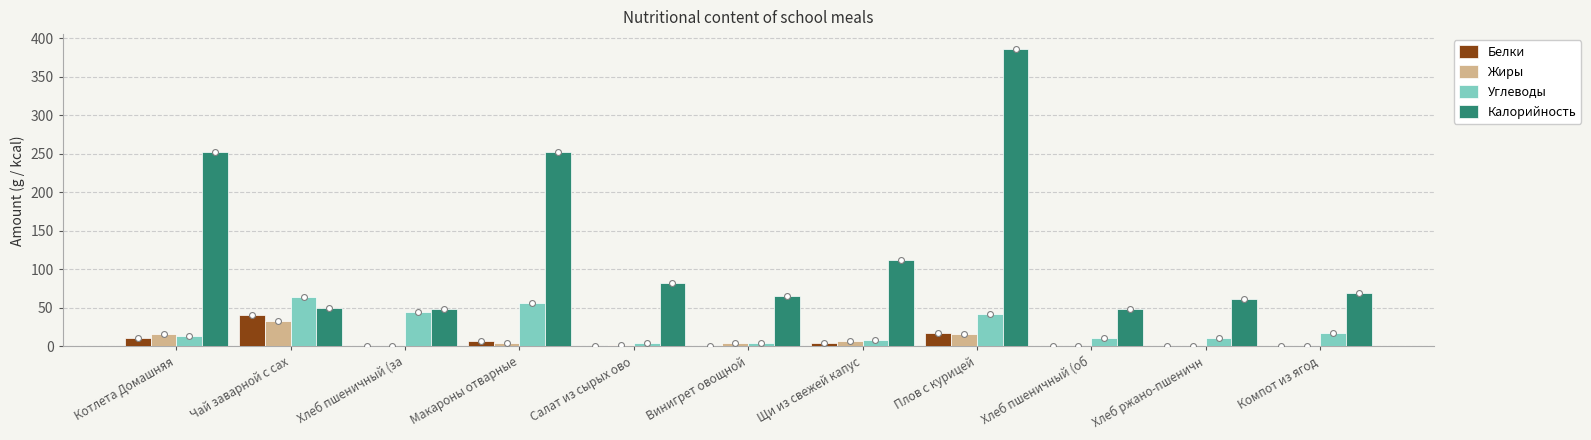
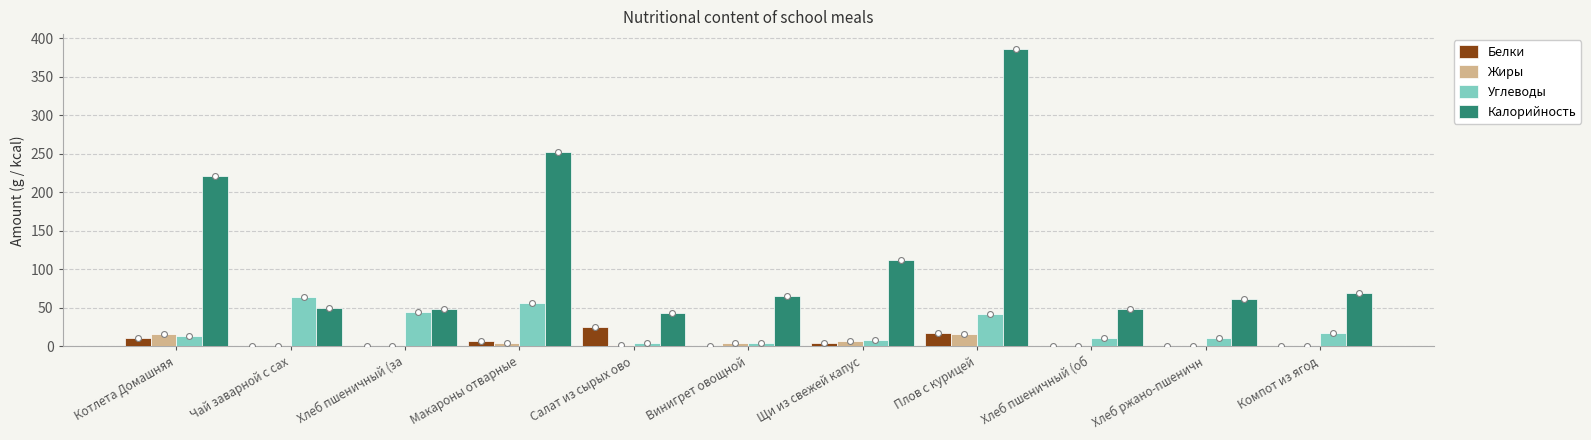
Калорийность, Котлета Домашняя: 250 -> 220
Белки, Чай заварной с сах: 40 -> 0
Жиры, Чай заварной с сах: 30 -> 0
Белки, Салат из сырых ово: 0 -> 30
Калорийность, Салат из сырых ово: 80 -> 40
